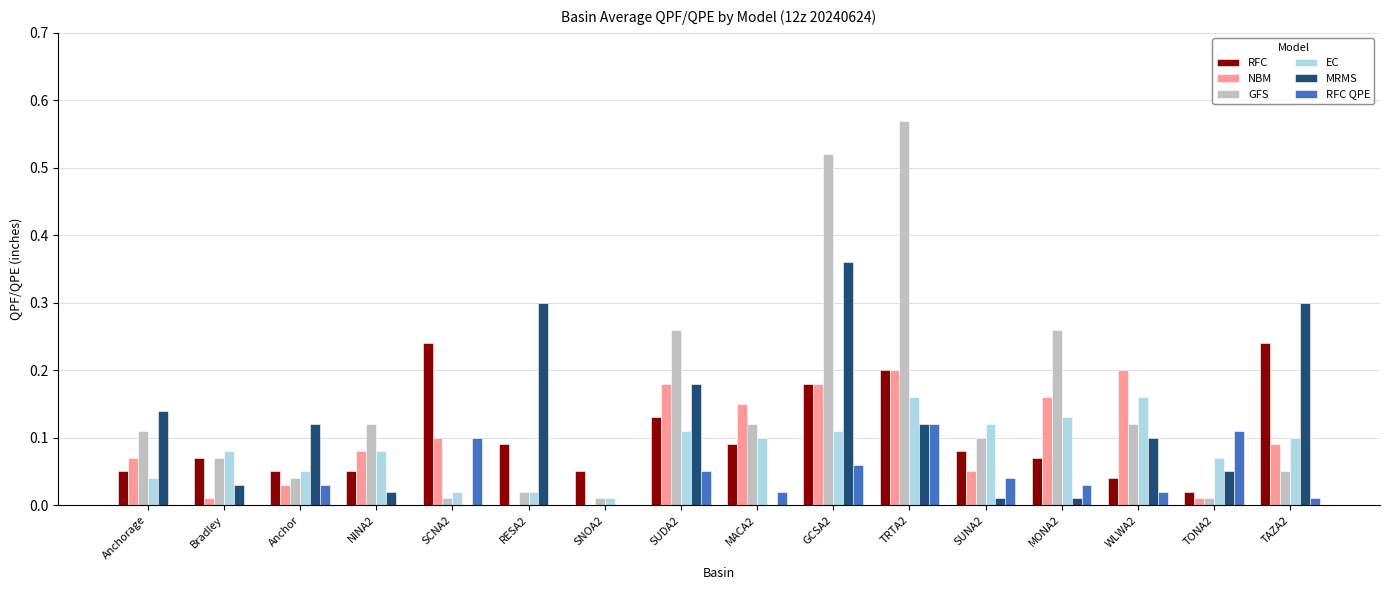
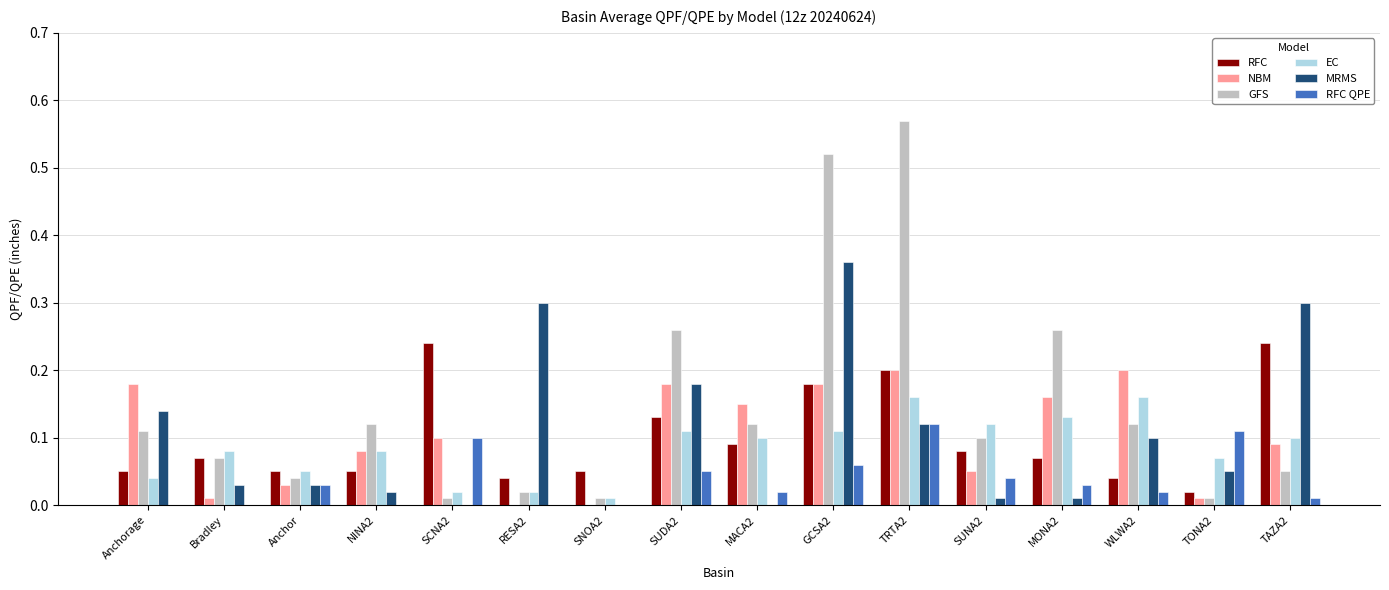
NBM, Anchorage: 0.07 -> 0.18
MRMS, Anchor: 0.12 -> 0.03
RFC, RESA2: 0.09 -> 0.04
